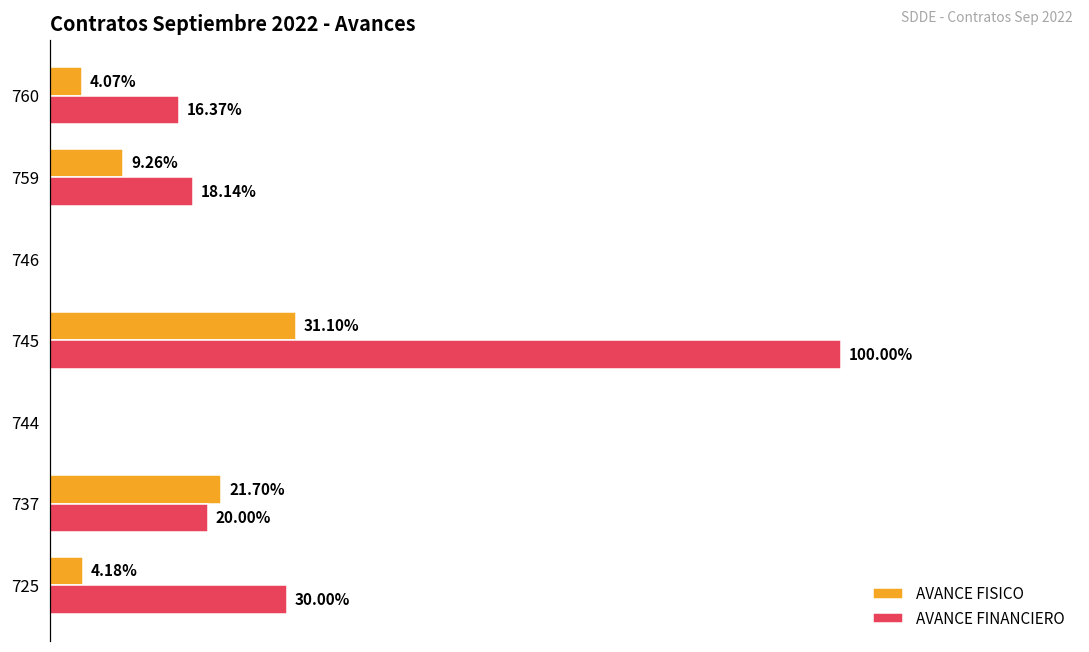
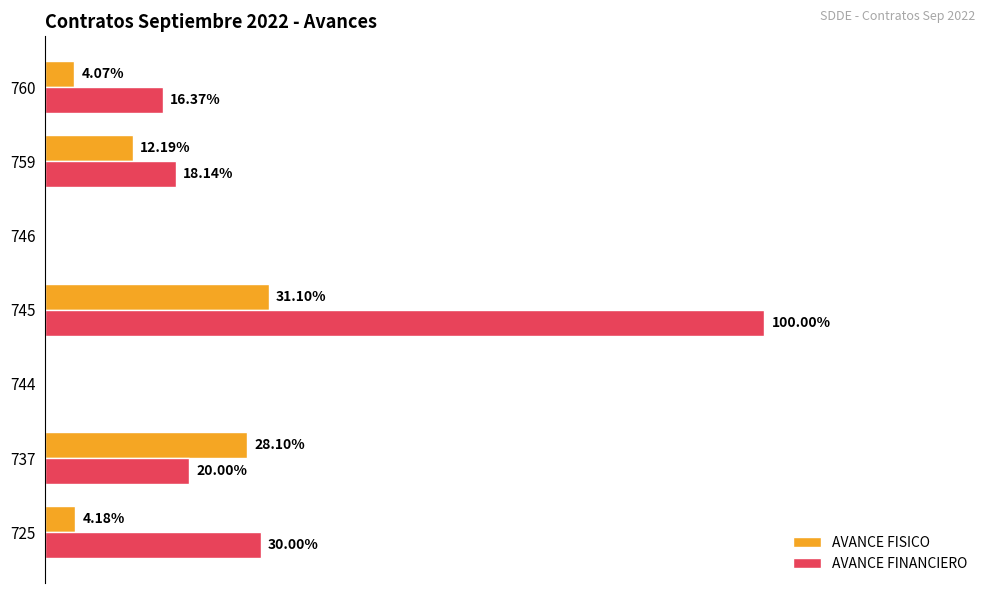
AVANCE FISICO, 759: 9.26% -> 12.19%
AVANCE FISICO, 737: 21.70% -> 28.10%
